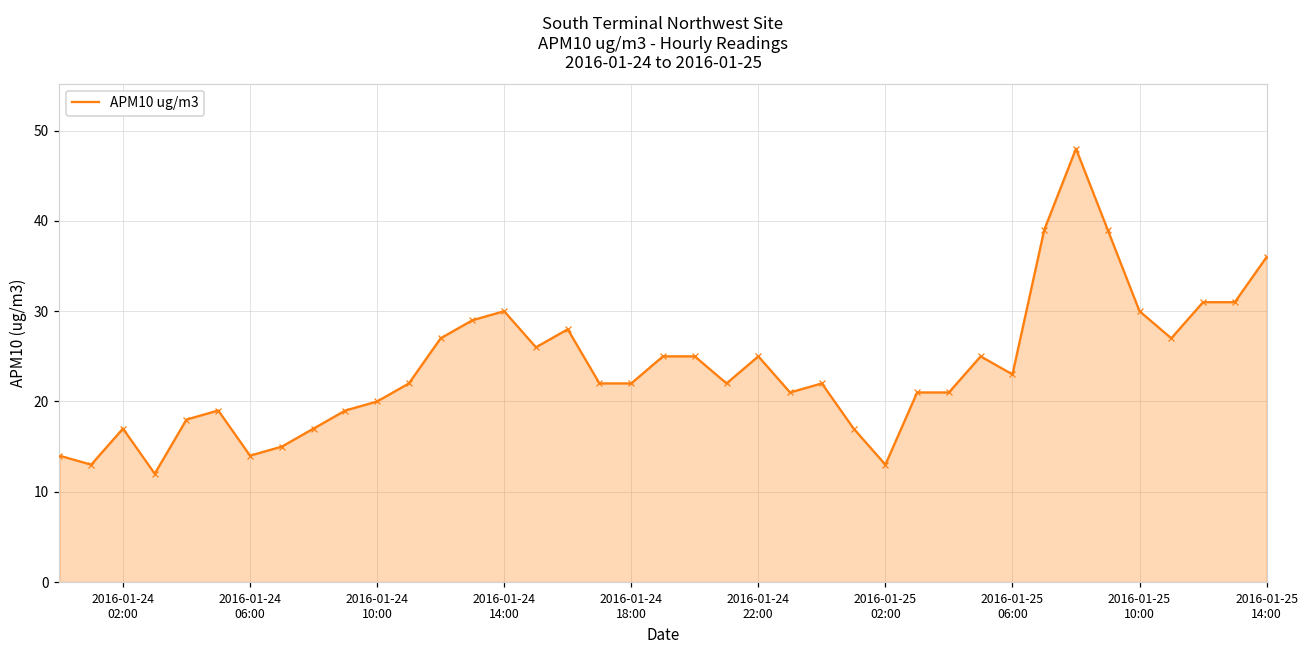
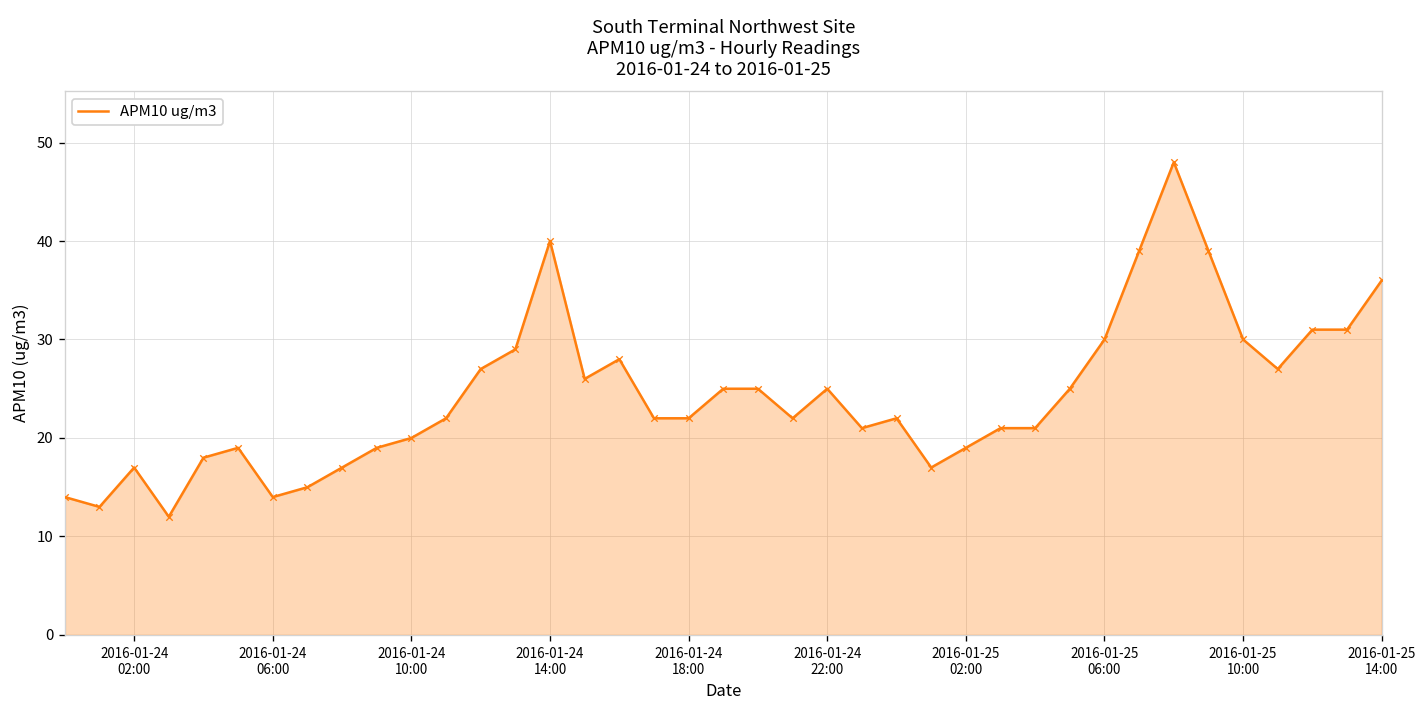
2016-01-24 14:00: 30 -> 40
2016-01-25 02:00: 13 -> 19
2016-01-25 06:00: 23 -> 30
